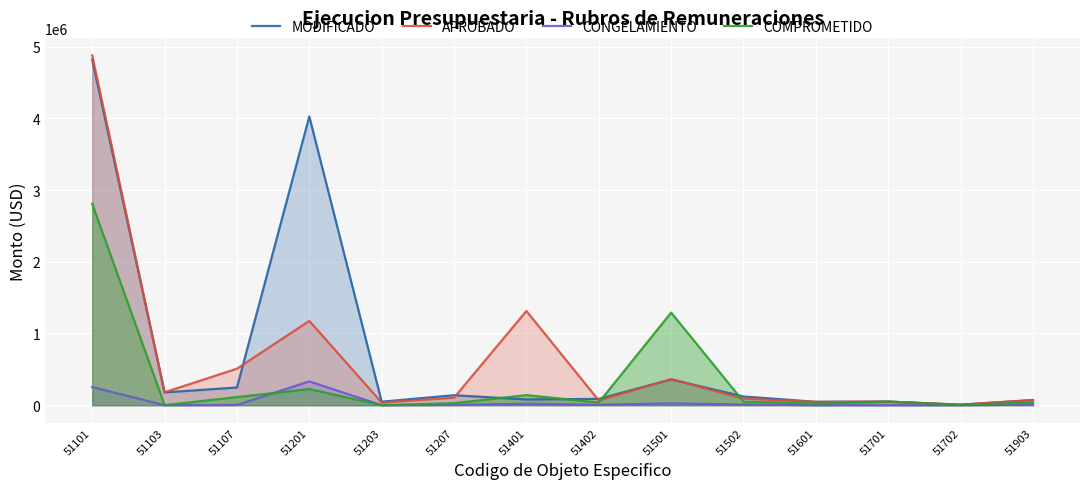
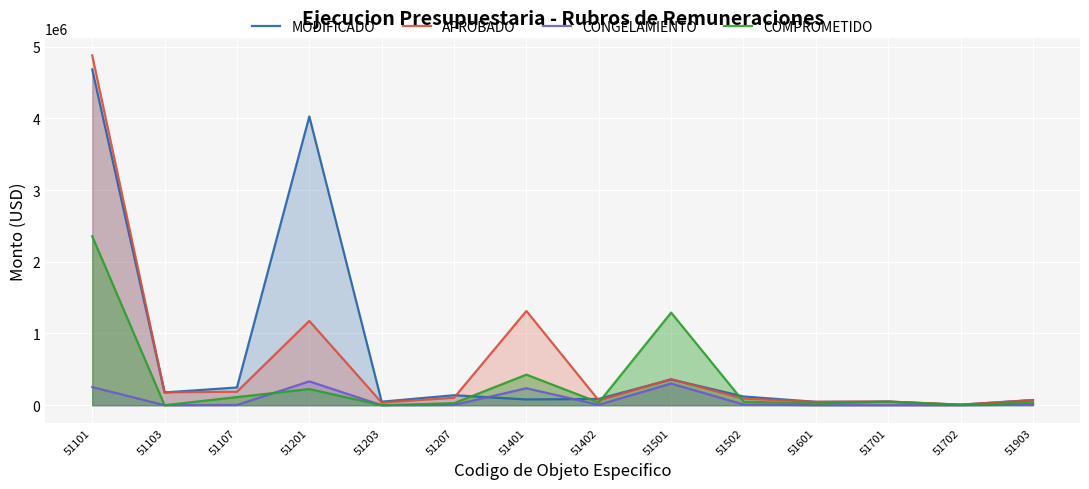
MODIFICADO, 51101: 4800000 -> 4700000
COMPROMETIDO, 51101: 2800000 -> 2400000
APROBADO, 51107: 500000 -> 200000
CONGELAMIENTO, 51401: 0 -> 200000
COMPROMETIDO, 51401: 100000 -> 400000
CONGELAMIENTO, 51501: 0 -> 300000
